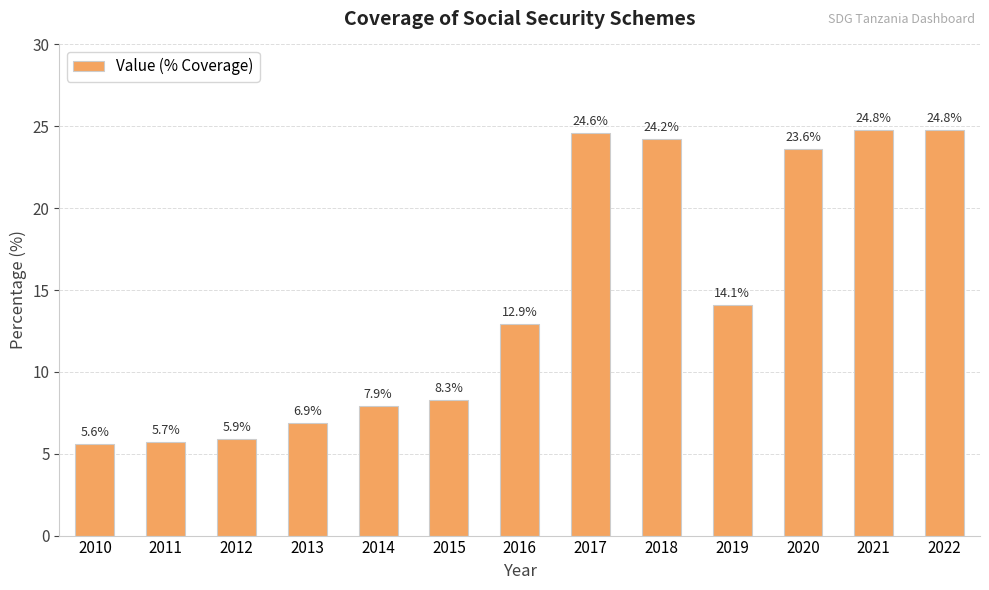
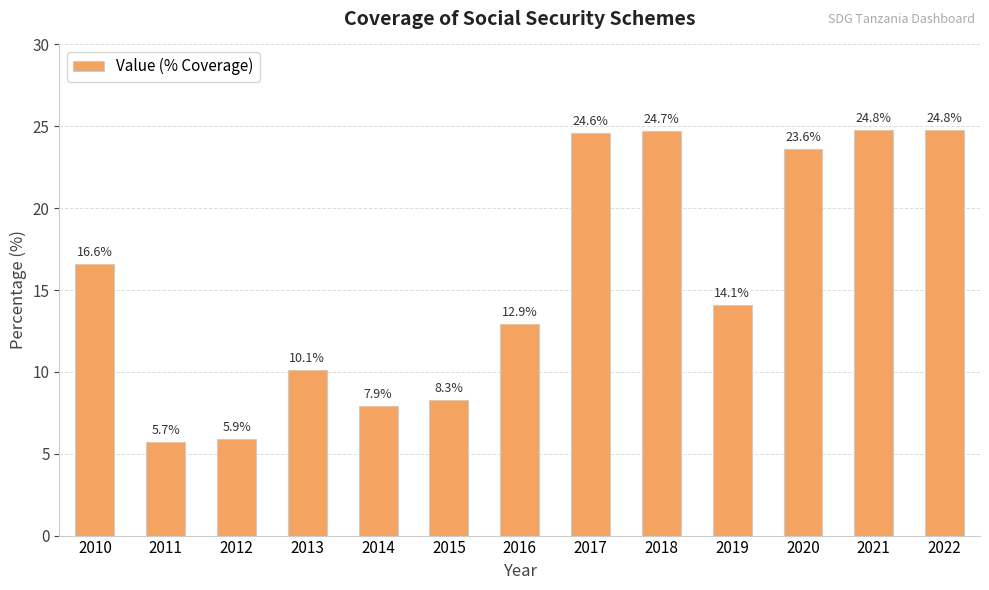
2010: 5.6% -> 16.6%
2013: 6.9% -> 10.1%
2018: 24.2% -> 24.7%
